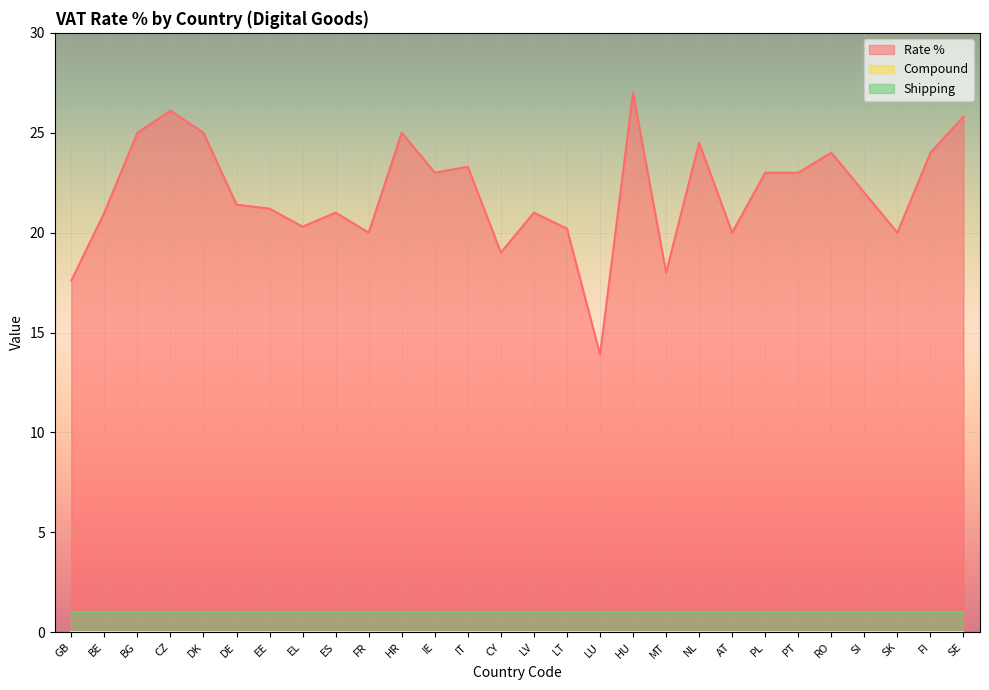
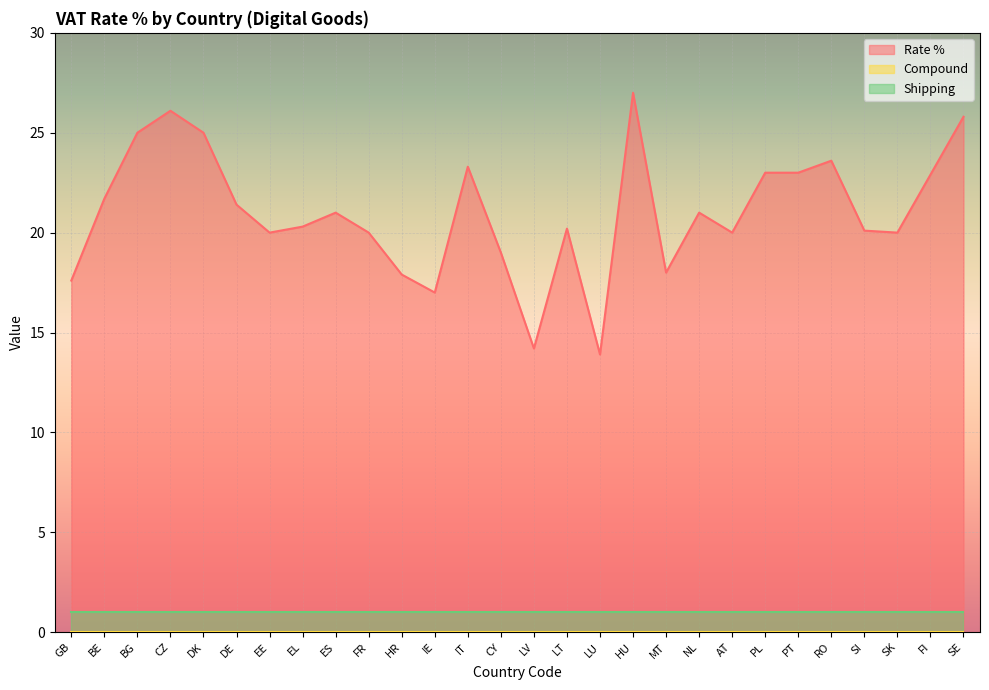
Rate %, BE: 21.0 -> 21.7
Rate %, EE: 21.2 -> 20.0
Rate %, HR: 25.0 -> 17.9
Rate %, IE: 23 -> 17
Rate %, LV: 21.0 -> 14.2
Rate %, NL: 24.5 -> 21.0
Rate %, RO: 24.0 -> 23.6
Rate %, SI: 22.0 -> 20.1
Rate %, FI: 24.0 -> 22.9
